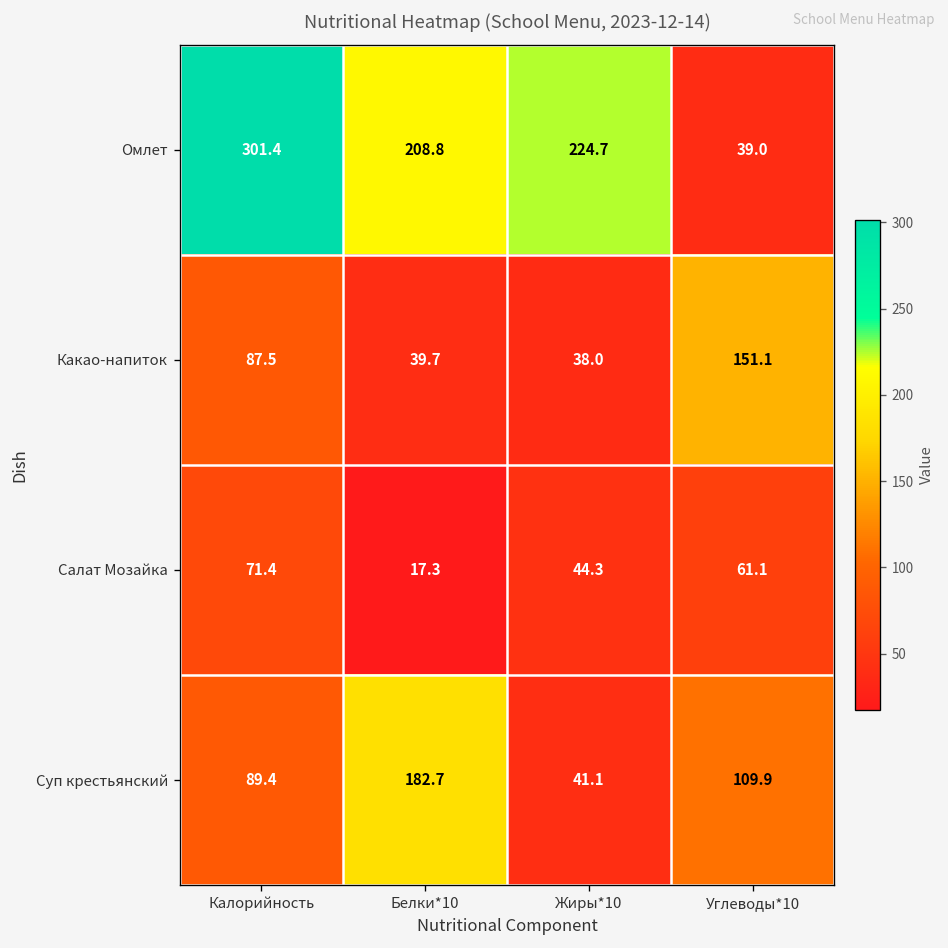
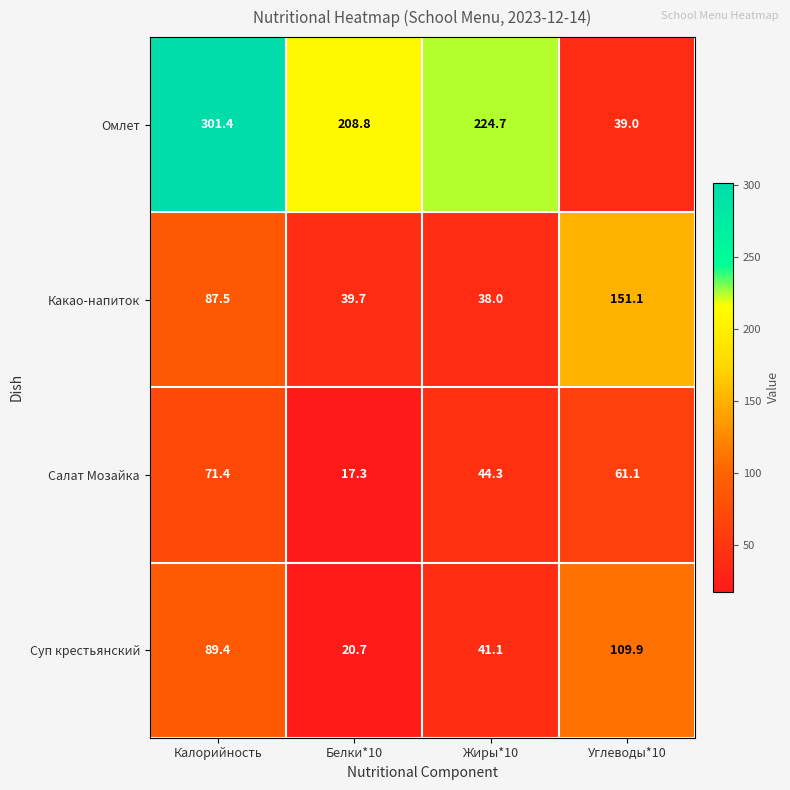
Суп крестьянский, Белки*10: 182.7 -> 20.7
